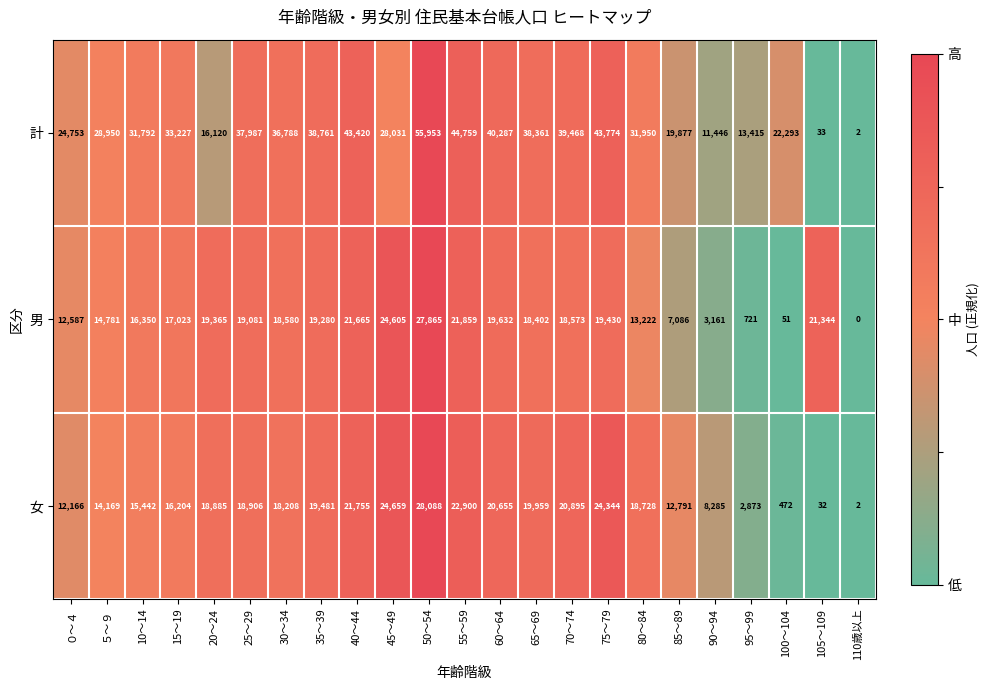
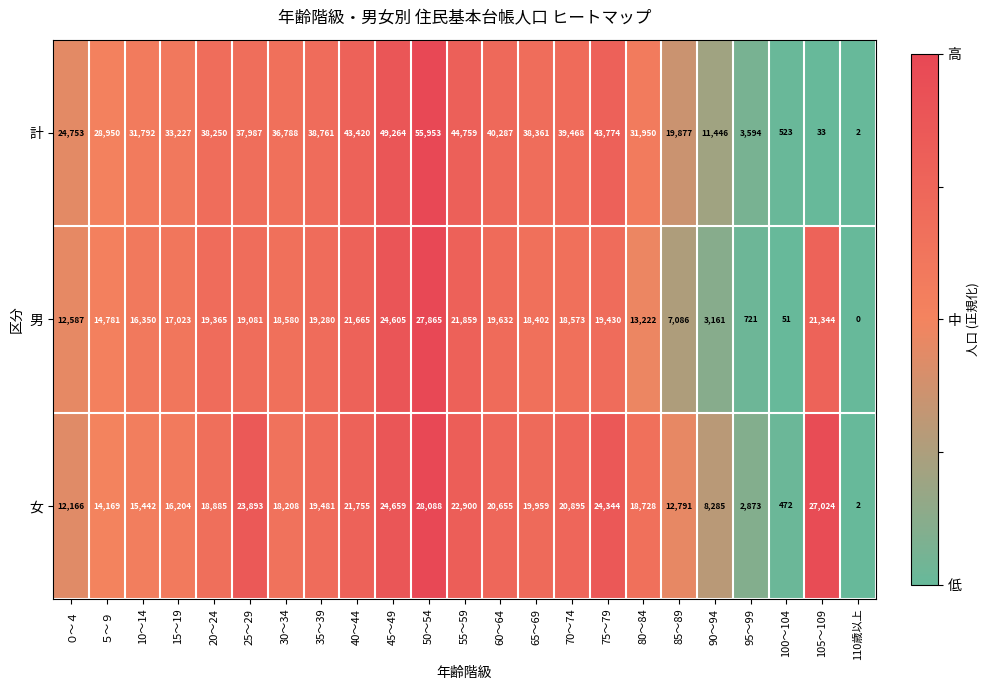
計, 20～24: 16,120 -> 38,250
計, 45～49: 28,031 -> 49,264
計, 95～99: 13,415 -> 3,594
計, 100～104: 22,293 -> 523
女, 25～29: 18,906 -> 23,893
女, 105～109: 32 -> 27,024
